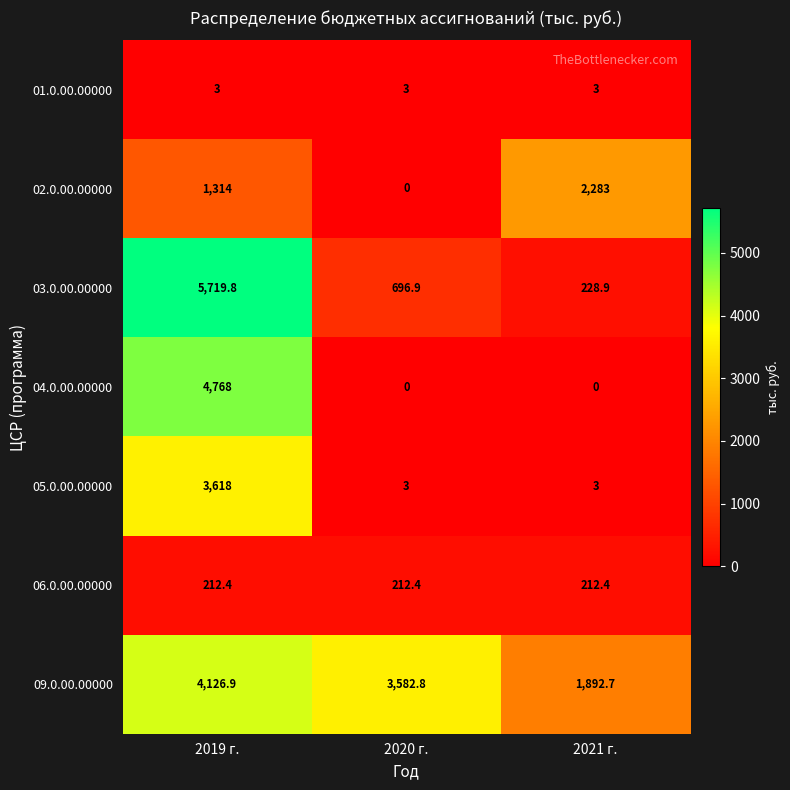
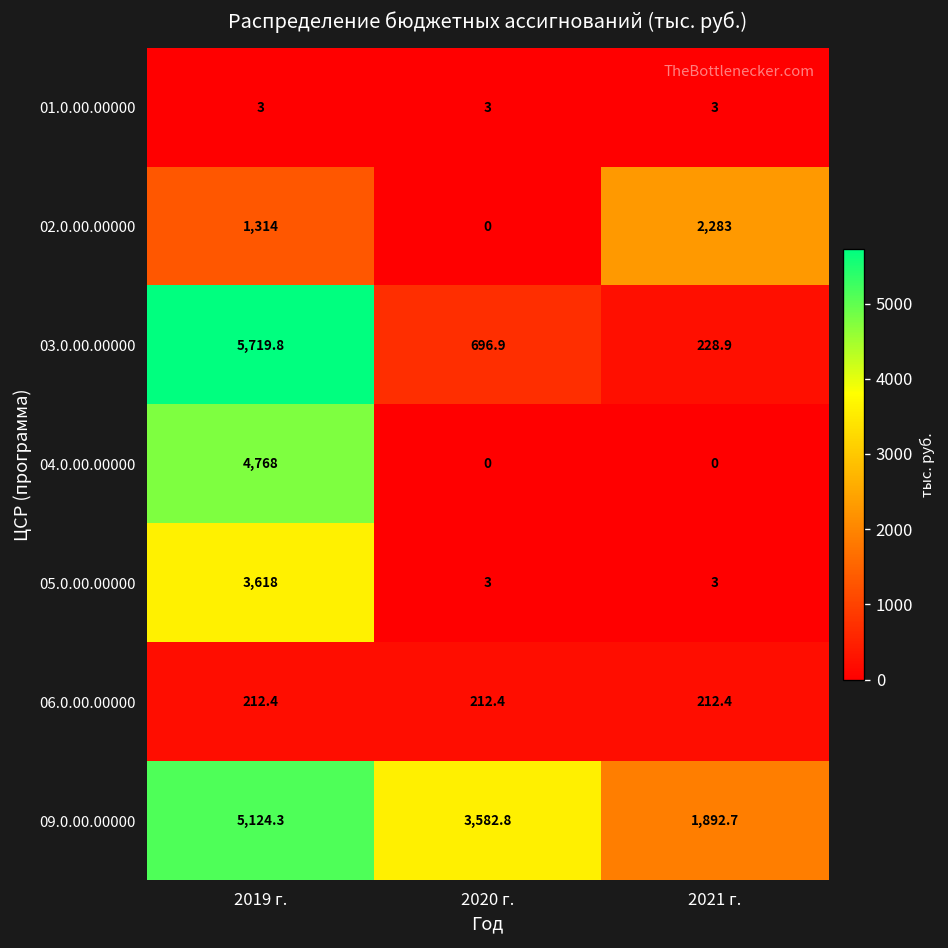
09.0.00.00000, 2019 г.: 4,126.9 -> 5,124.3
